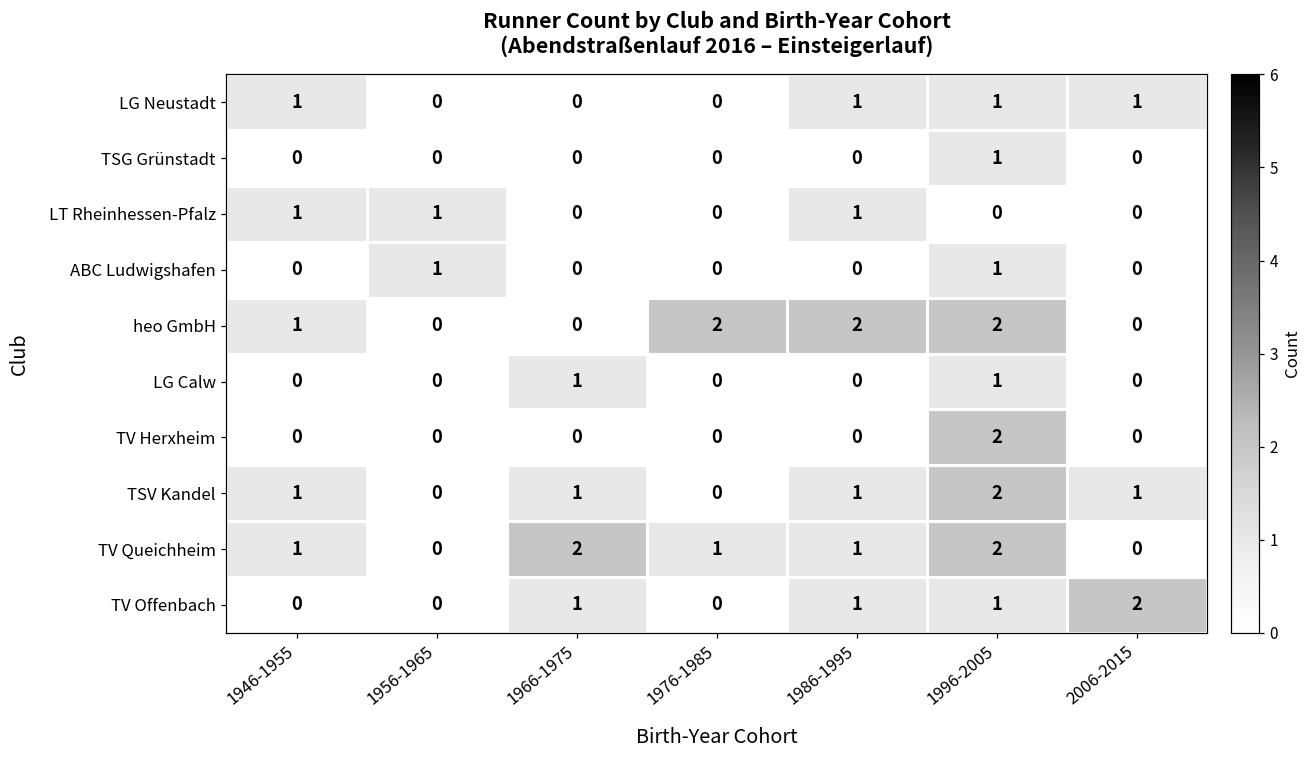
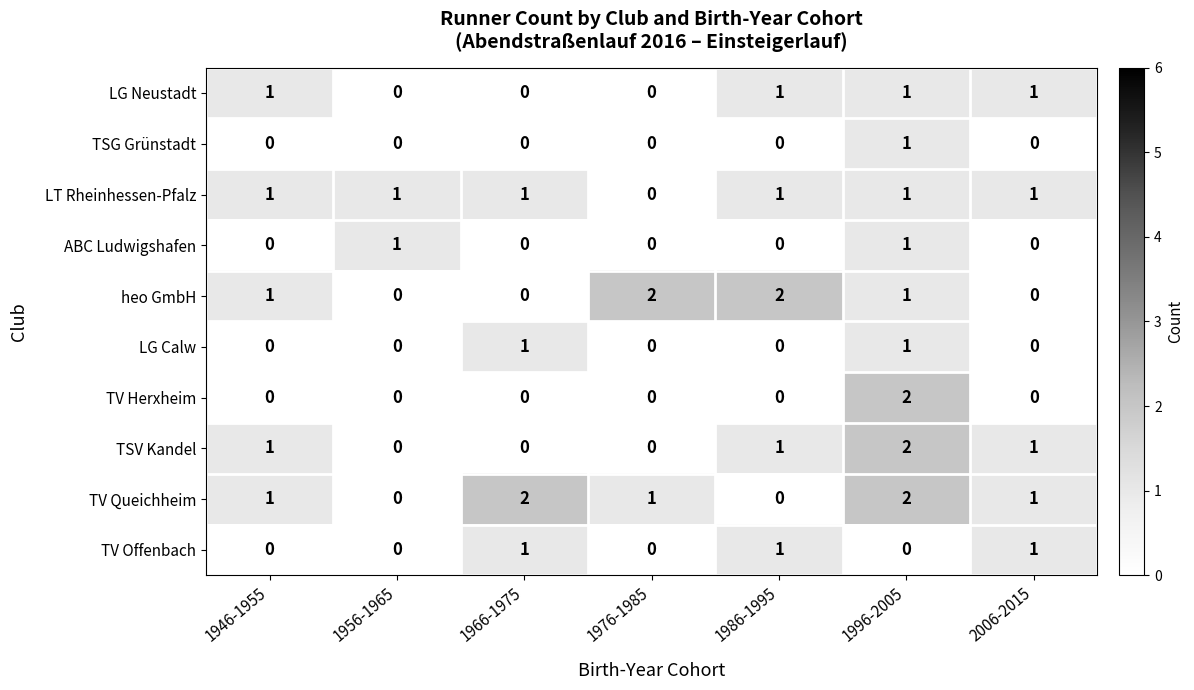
LT Rheinhessen-Pfalz, 1966-1975: 0 -> 1
LT Rheinhessen-Pfalz, 1996-2005: 0 -> 1
LT Rheinhessen-Pfalz, 2006-2015: 0 -> 1
heo GmbH, 1996-2005: 2 -> 1
TSV Kandel, 1966-1975: 1 -> 0
TV Queichheim, 1986-1995: 1 -> 0
TV Queichheim, 2006-2015: 0 -> 1
TV Offenbach, 1996-2005: 1 -> 0
TV Offenbach, 2006-2015: 2 -> 1
